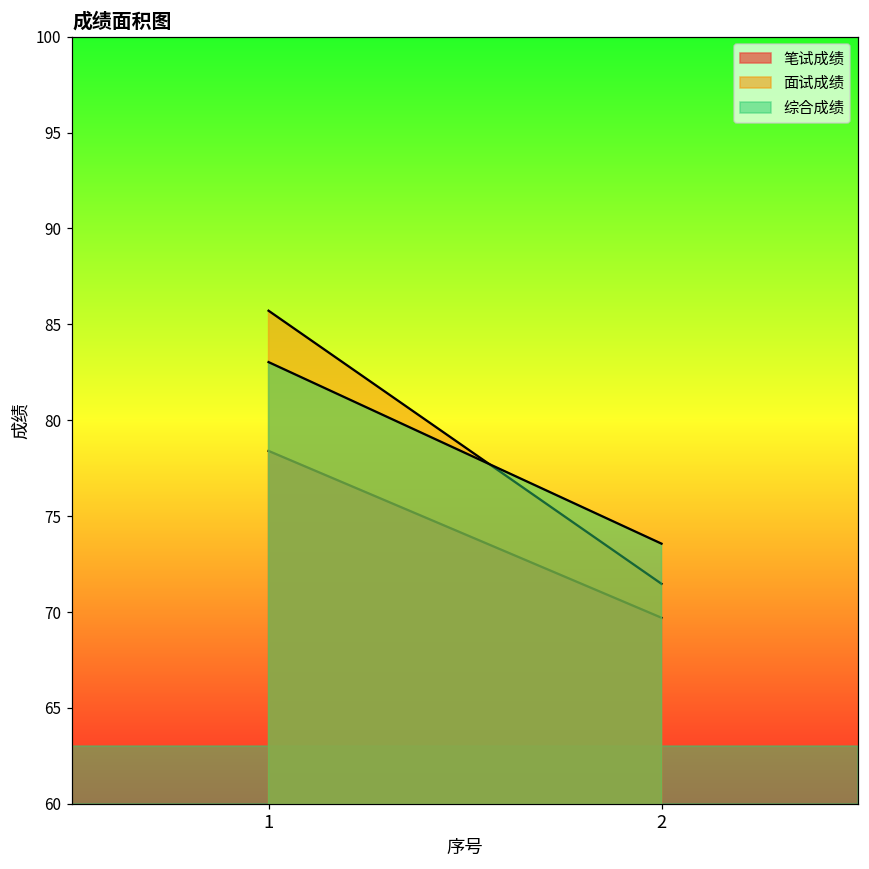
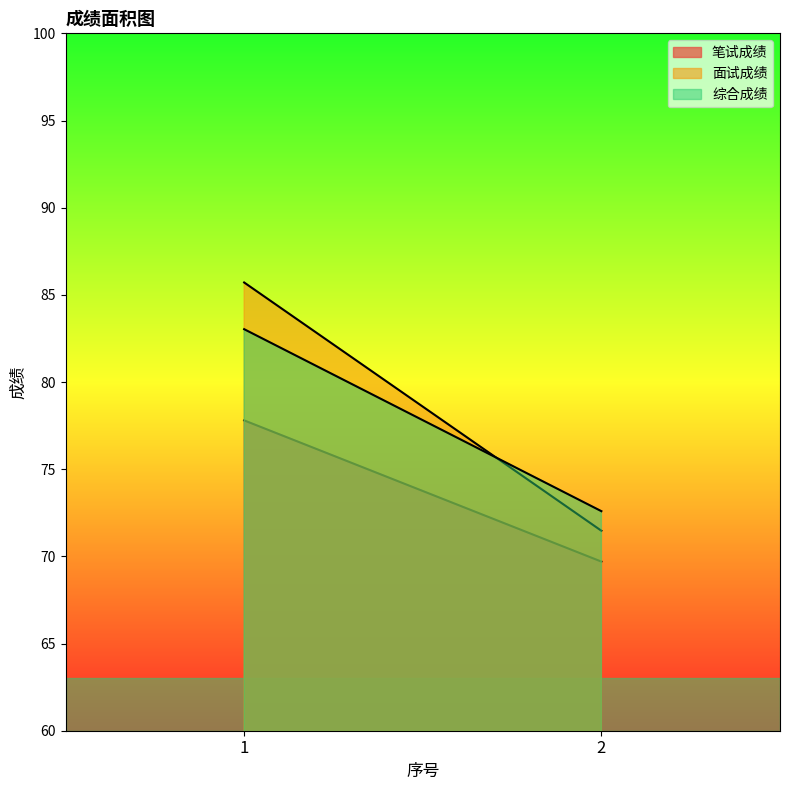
笔试成绩, 1: 78.4 -> 77.8
综合成绩, 2: 73.6 -> 72.6
